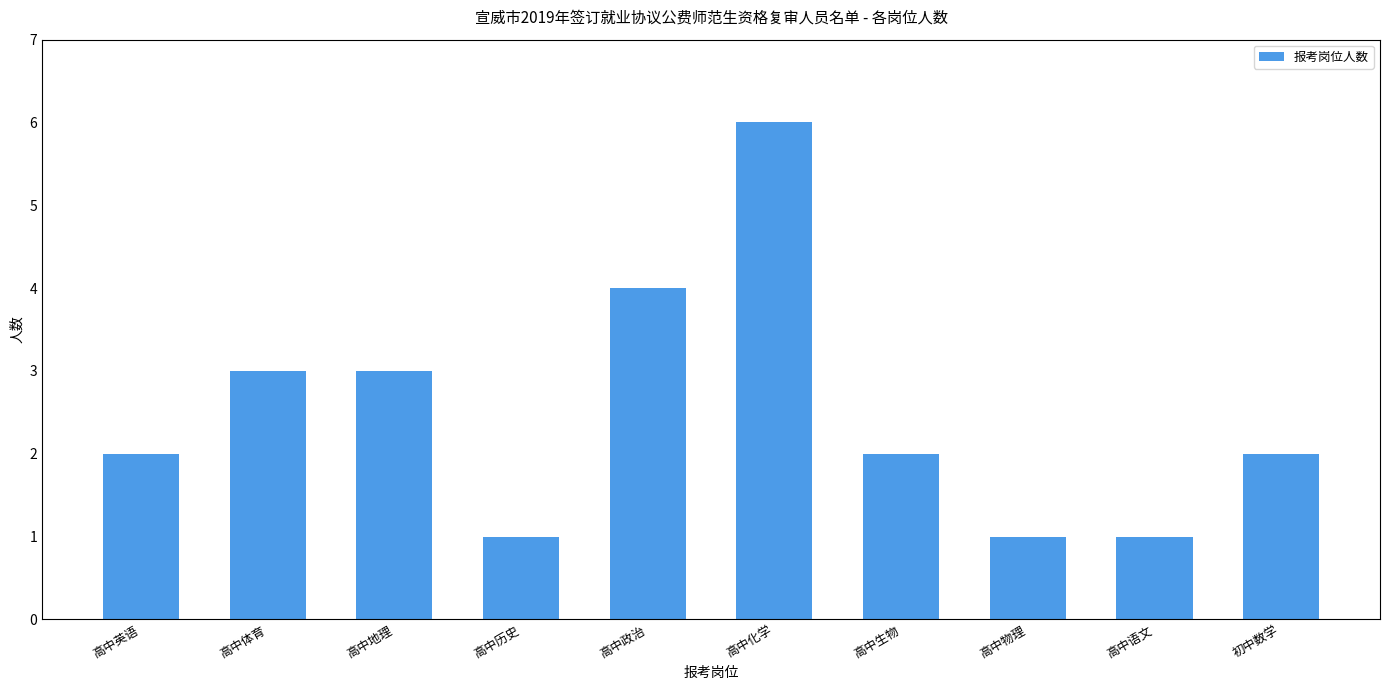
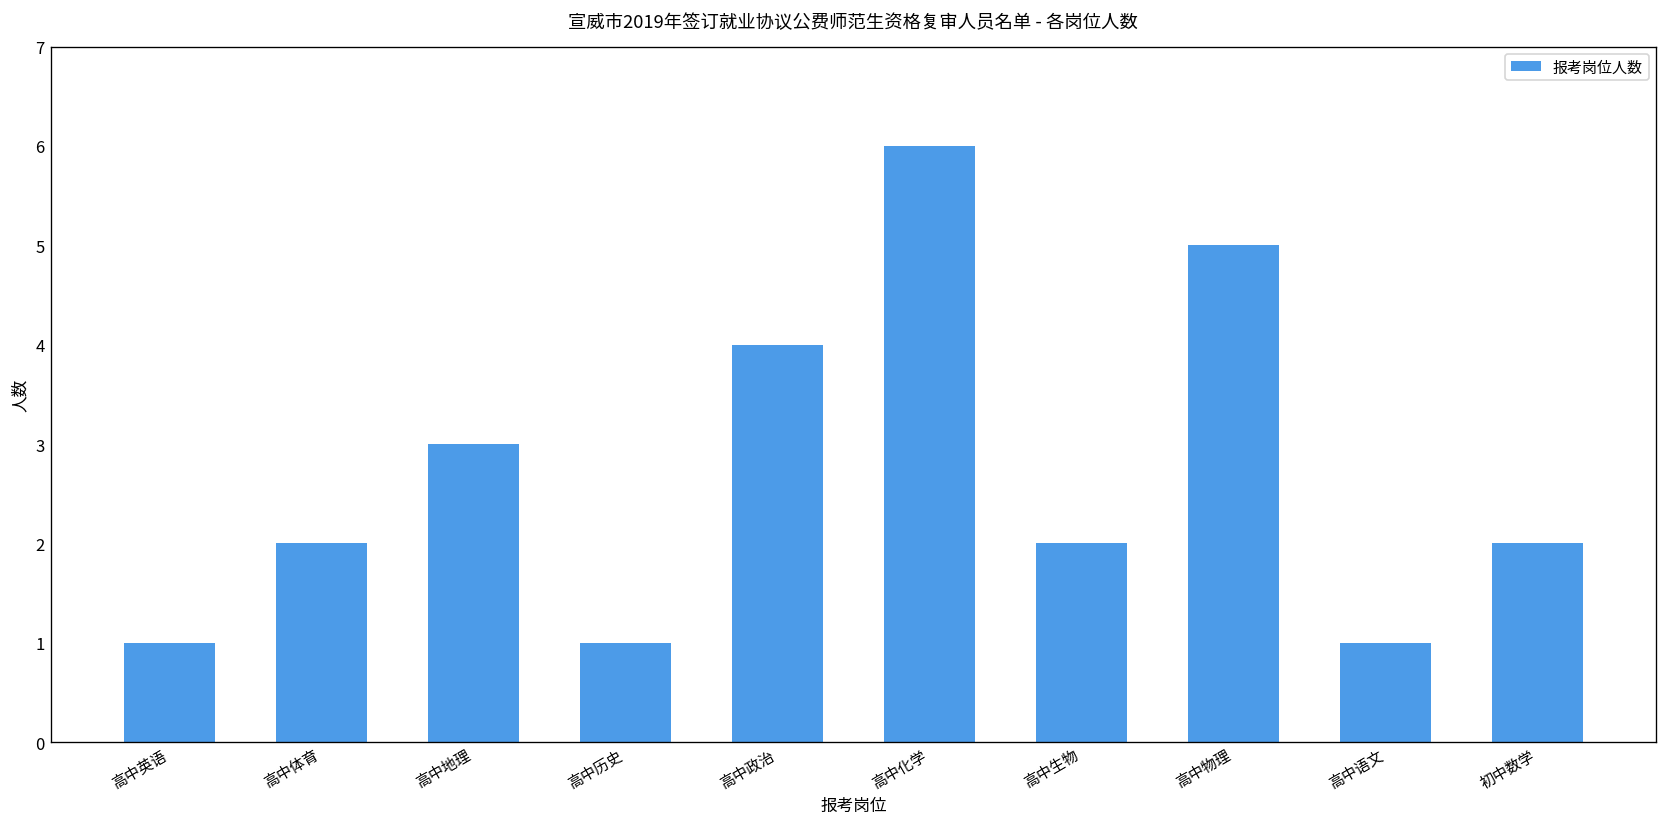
高中英语: 2 -> 1
高中体育: 3 -> 2
高中物理: 1 -> 5
